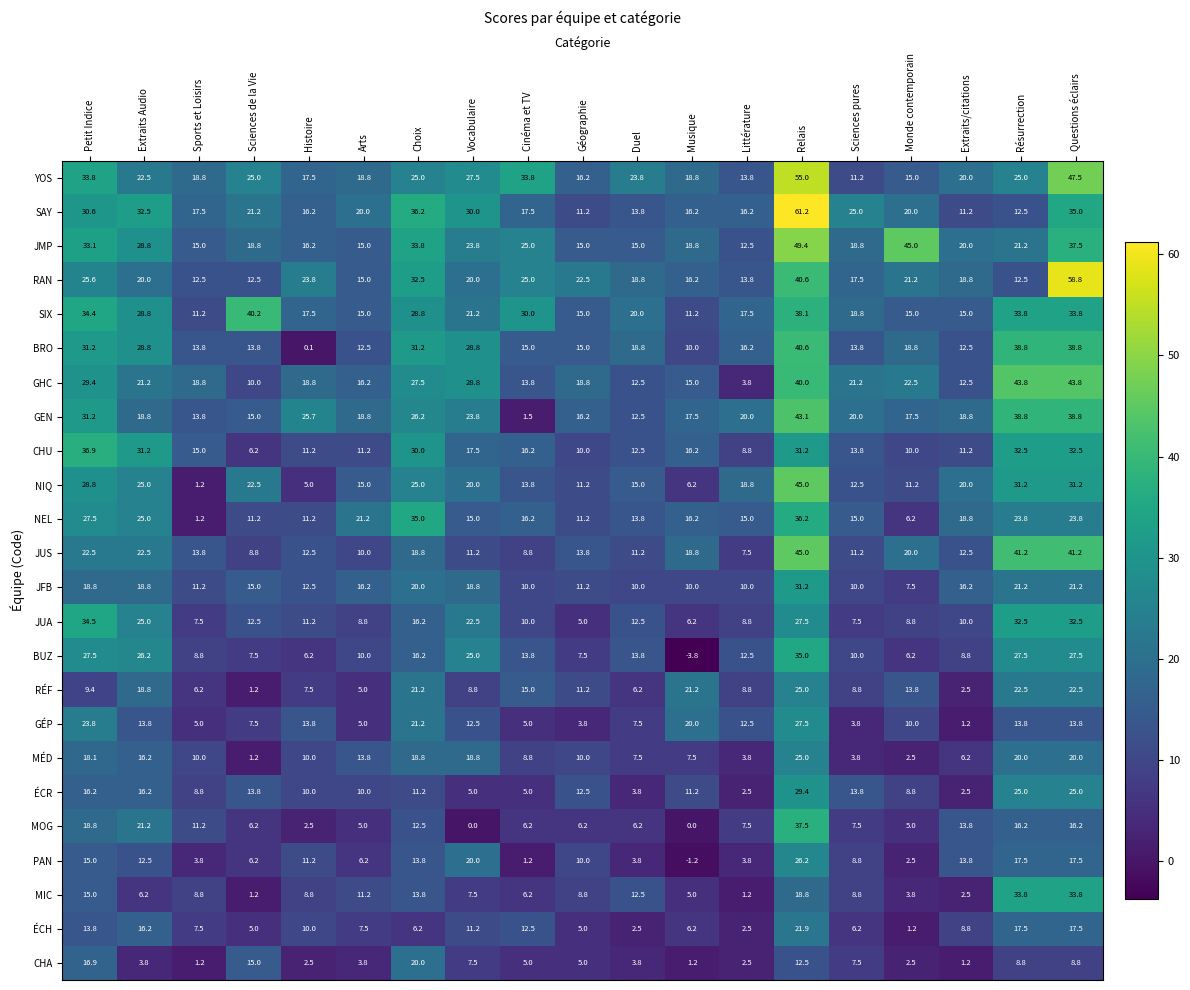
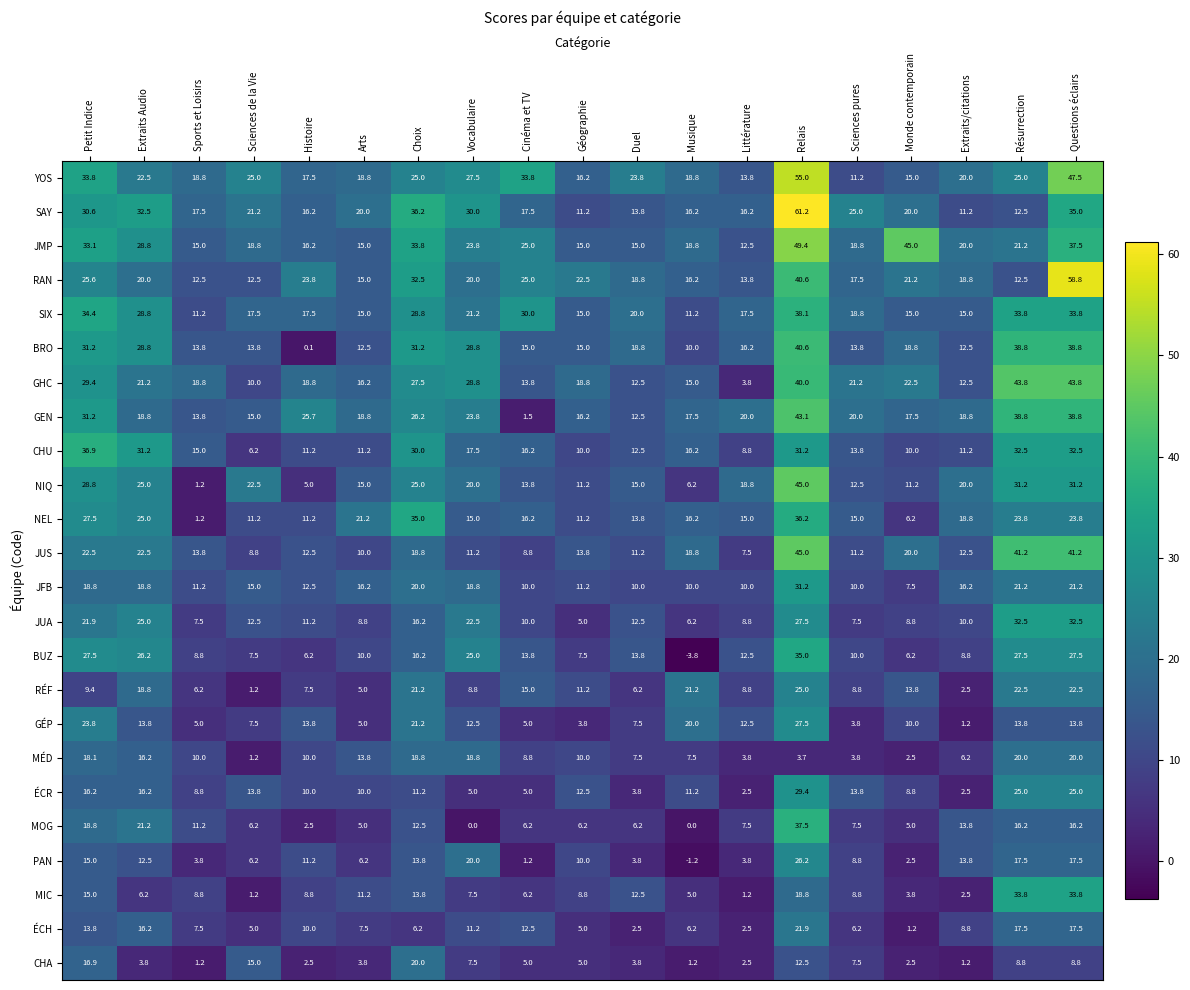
SIX, Sciences de la Vie: 40.2 -> 17.5
JUA, Petit Indice: 34.5 -> 21.9
MÉD, Relais: 25.0 -> 3.7
